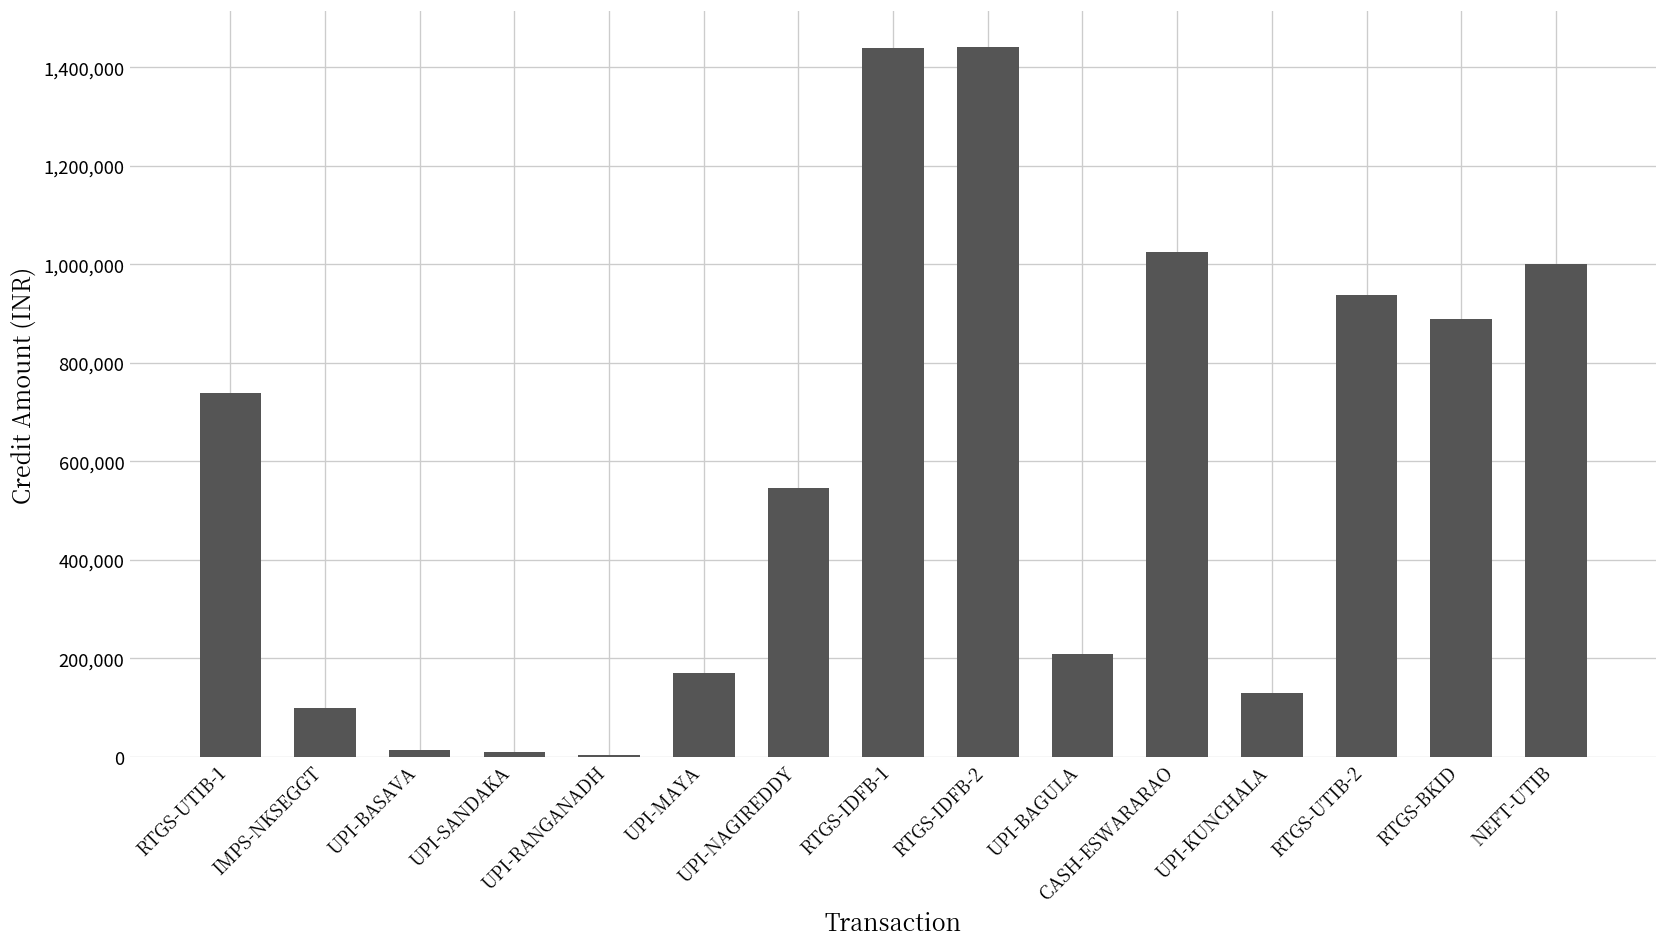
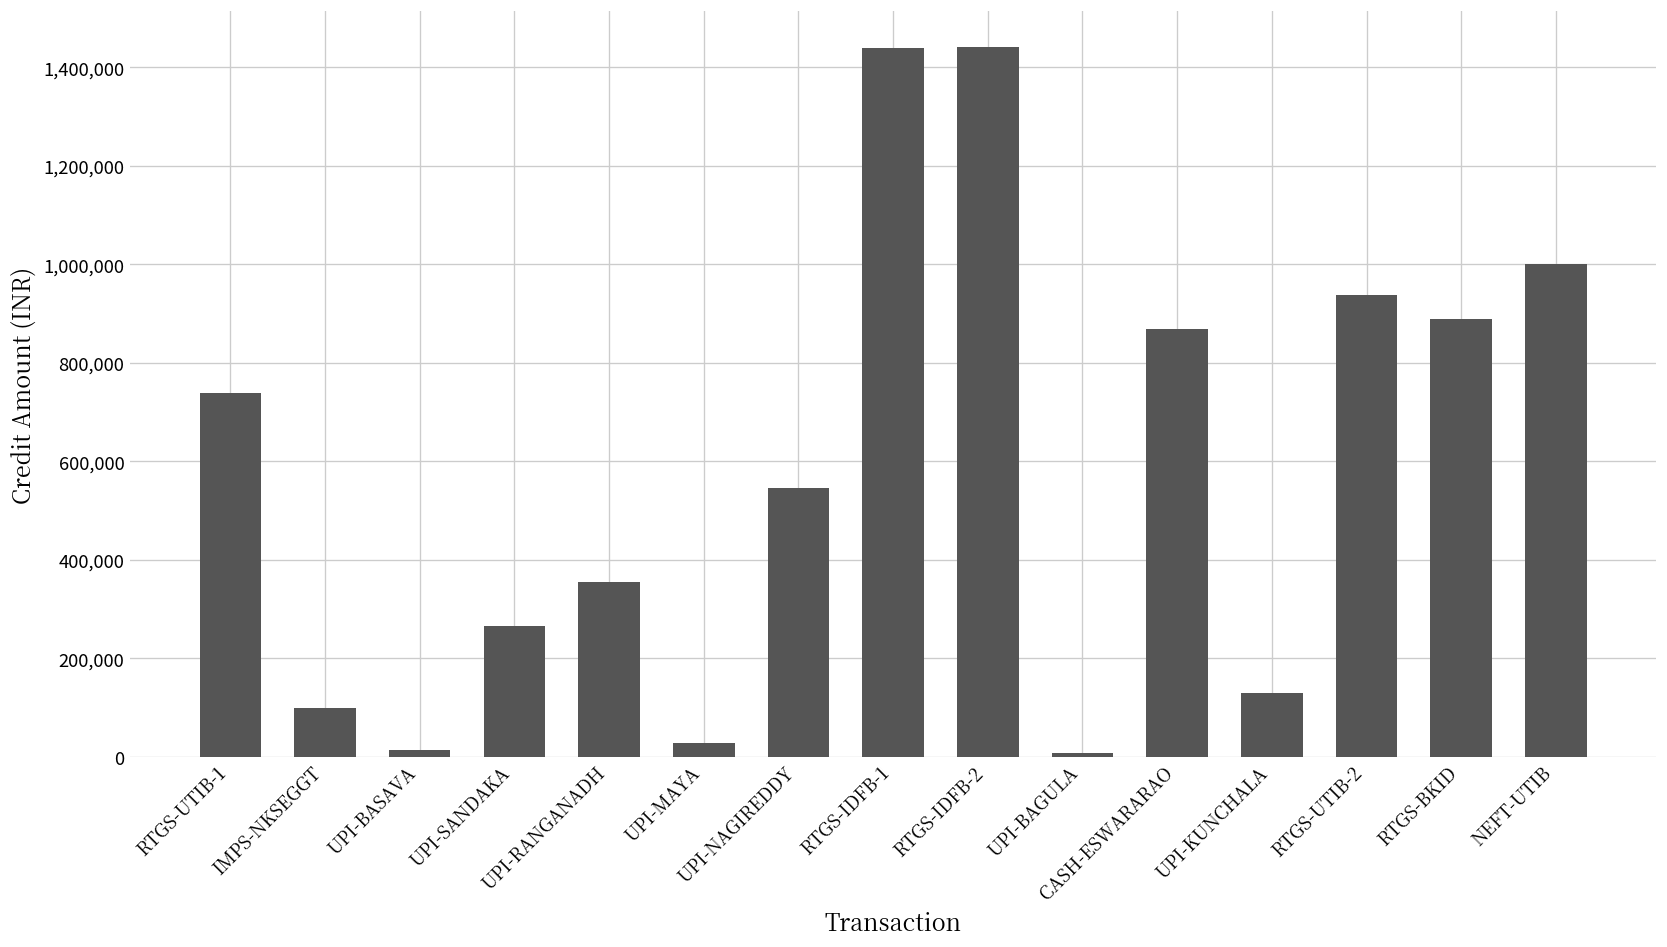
UPI-SANDAKA: 10,000 -> 270,000
UPI-RANGANADH: 0 -> 360,000
UPI-MAYA: 170,000 -> 30,000
UPI-BAGULA: 210,000 -> 10,000
CASH-ESWARARAO: 1,020,000 -> 870,000
